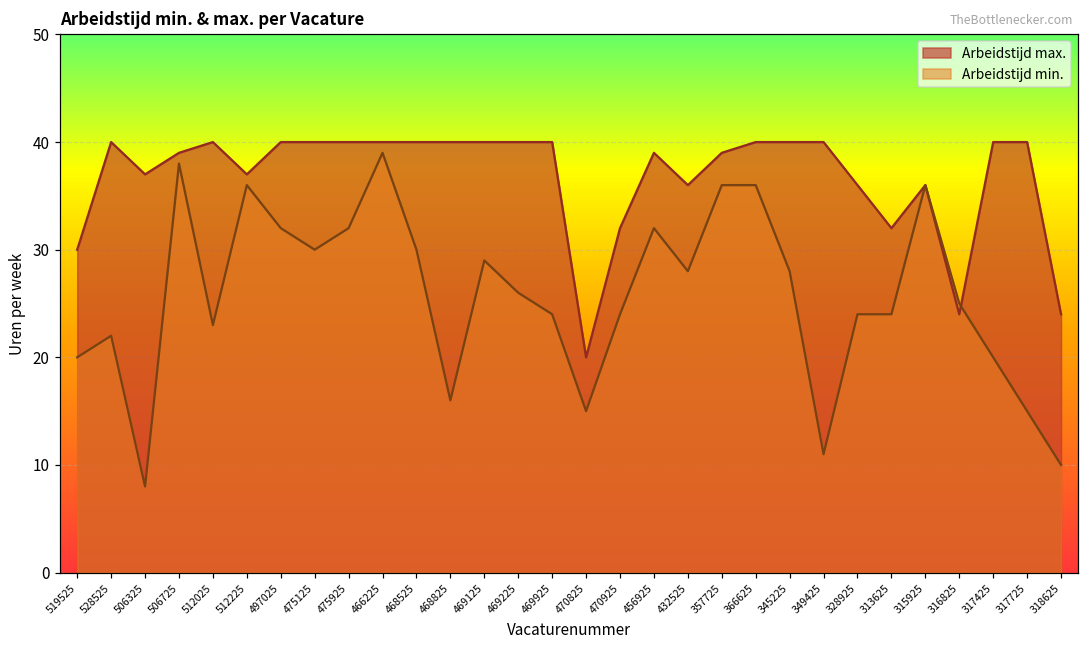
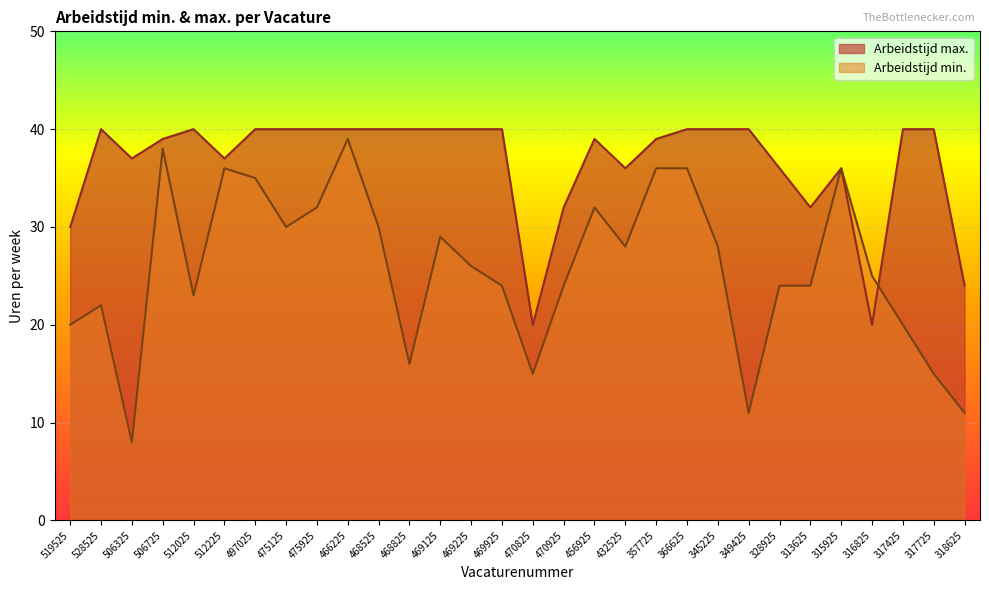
Arbeidstijd min., 497025: 32 -> 35
Arbeidstijd max., 316825: 24 -> 20
Arbeidstijd min., 318625: 10 -> 11
